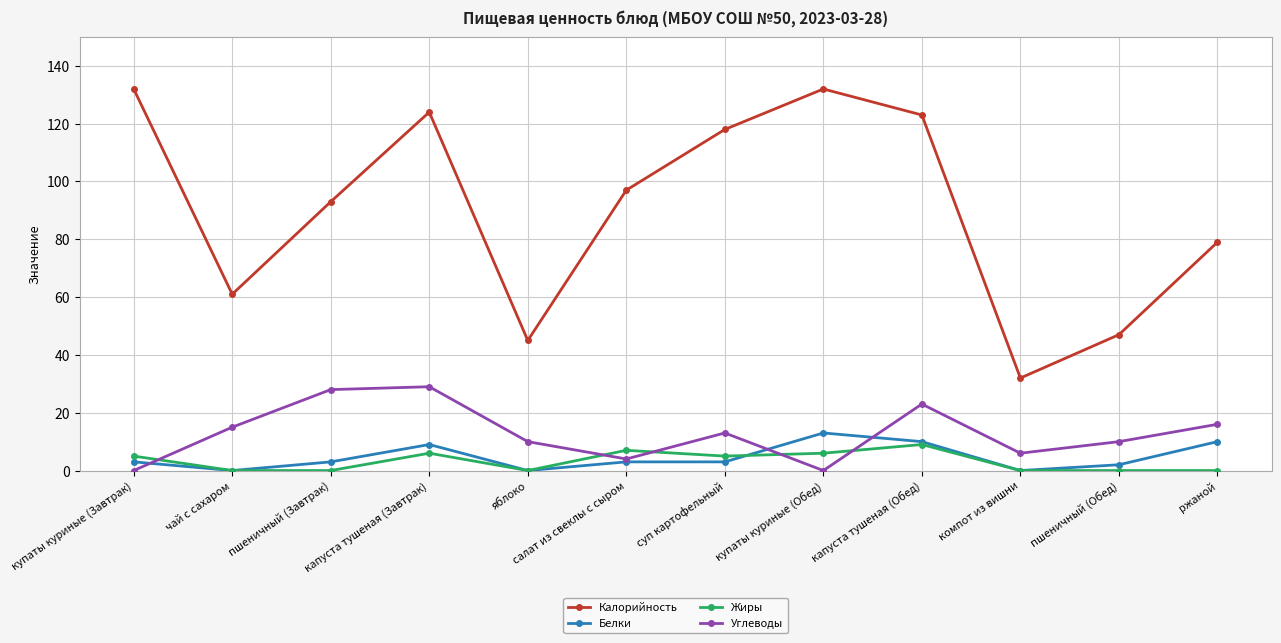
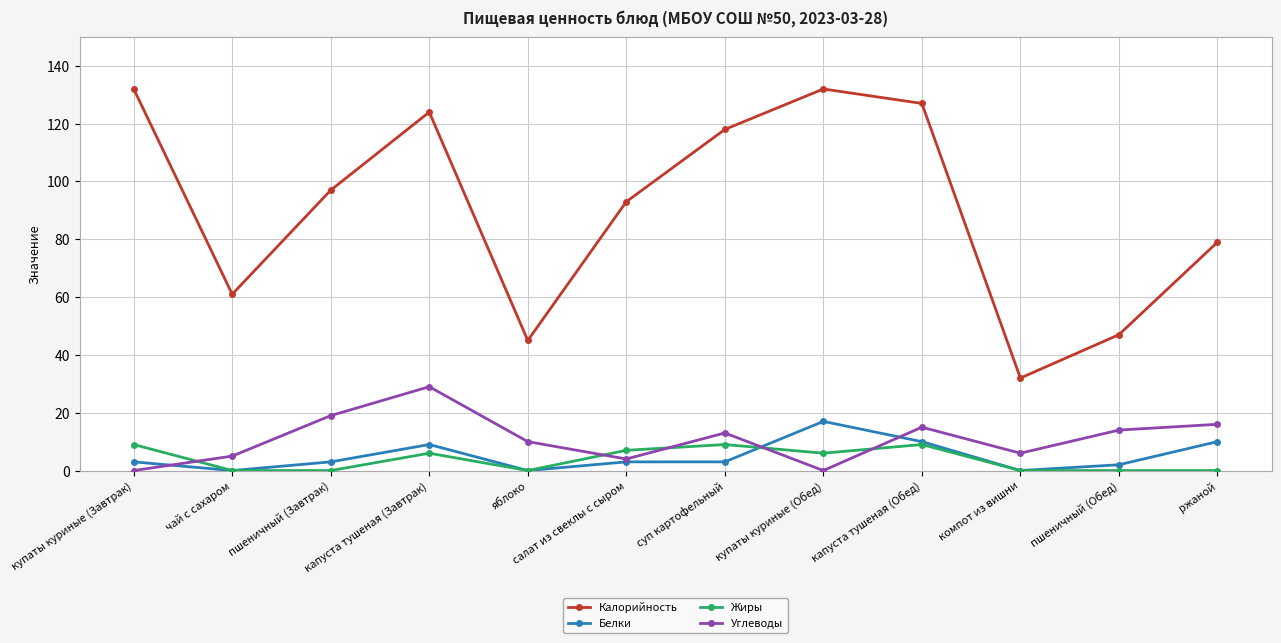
Жиры, купаты куриные (Завтрак): 5 -> 9
Углеводы, чай с сахаром: 15 -> 5
Калорийность, пшеничный (Завтрак): 93 -> 97
Углеводы, пшеничный (Завтрак): 28 -> 19
Калорийность, салат из свеклы с сыром: 97 -> 93
Жиры, суп картофельный: 5 -> 9
Белки, купаты куриные (Обед): 13 -> 17
Калорийность, капуста тушеная (Обед): 123 -> 127
Углеводы, капуста тушеная (Обед): 23 -> 15
Углеводы, пшеничный (Обед): 10 -> 14
